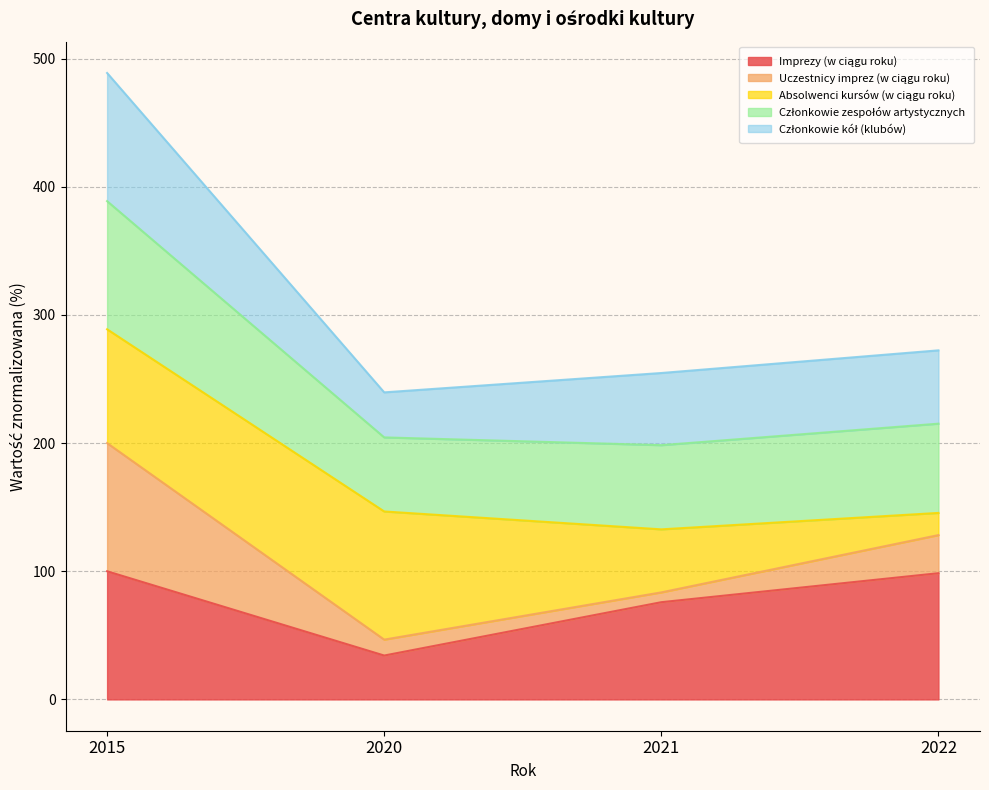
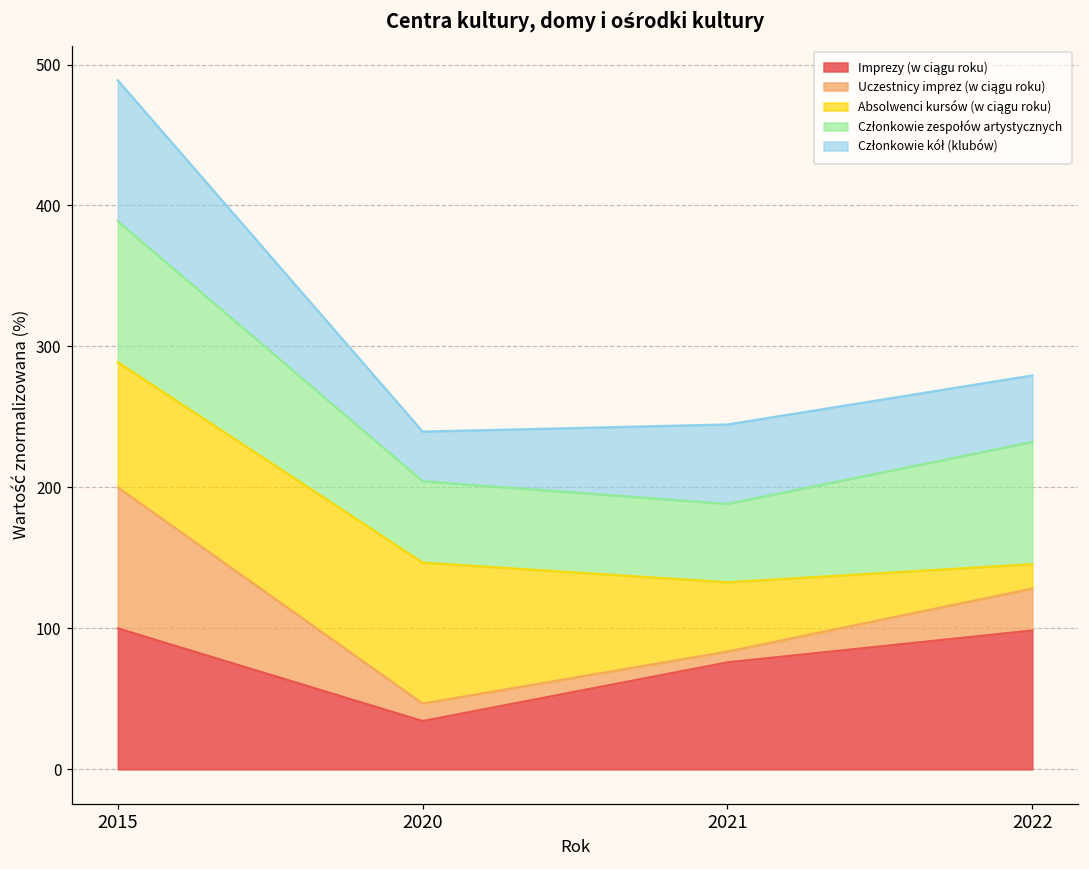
Członkowie zespołów artystycznych, 2021: 66 -> 56
Członkowie zespołów artystycznych, 2022: 70 -> 87
Członkowie kół (klubów), 2022: 57 -> 47
